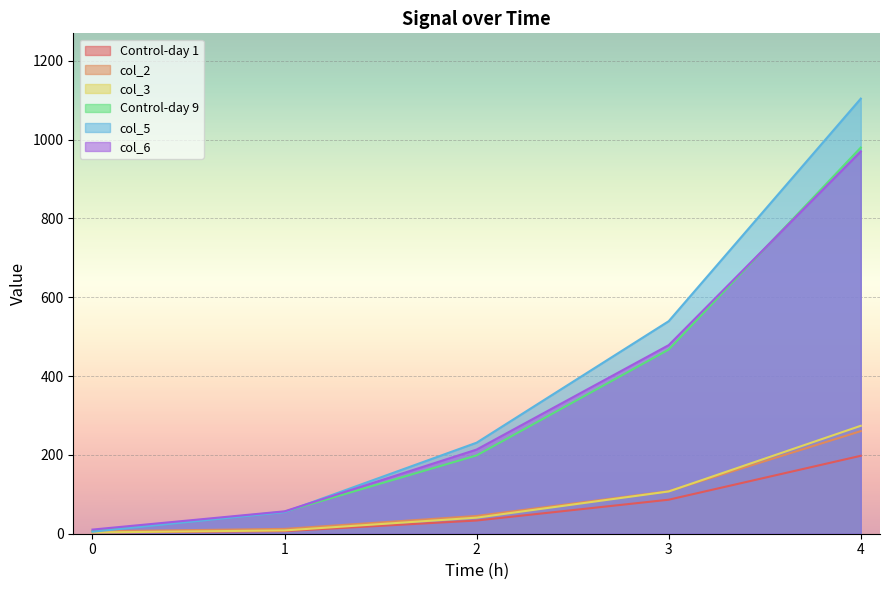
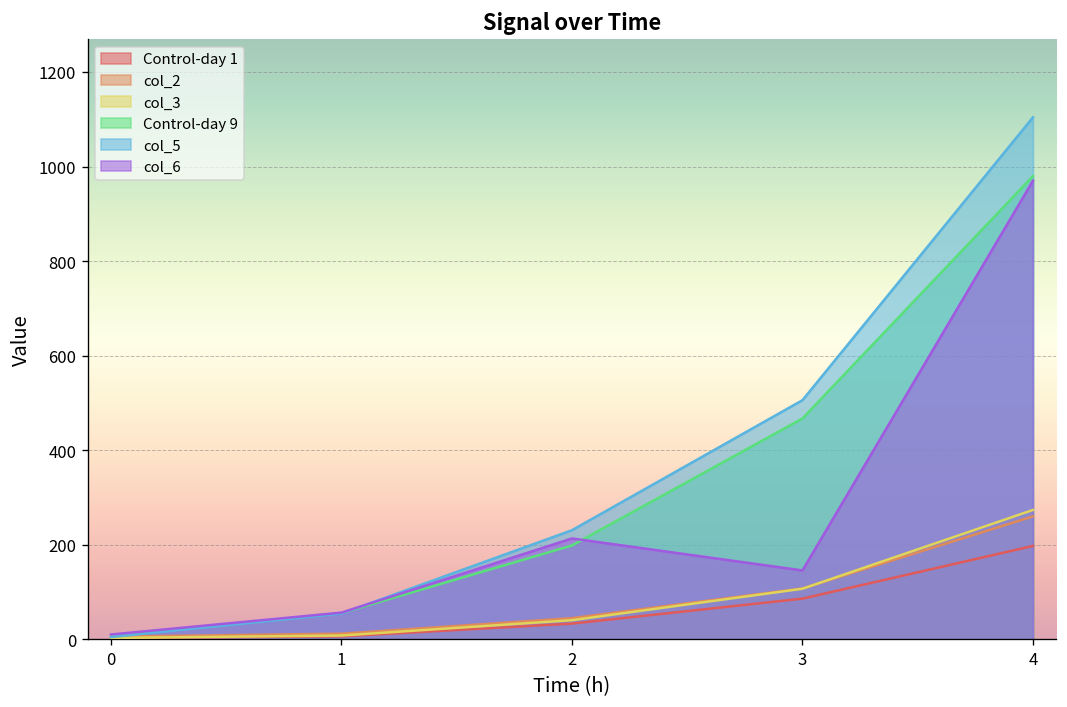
col_5, 3: 540 -> 510
col_6, 3: 480 -> 150
